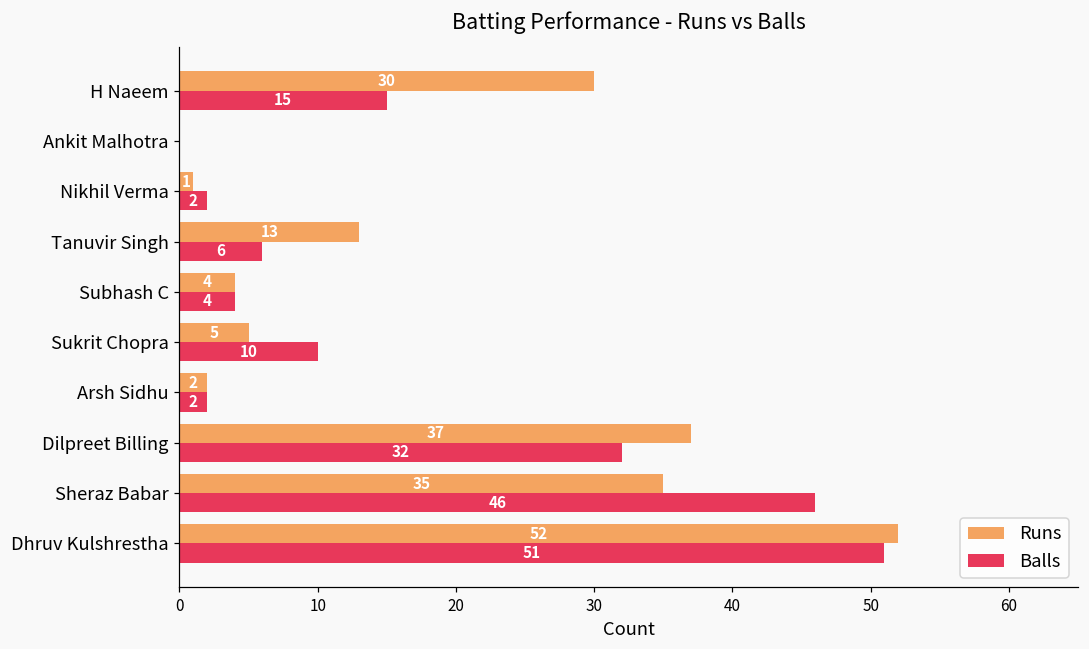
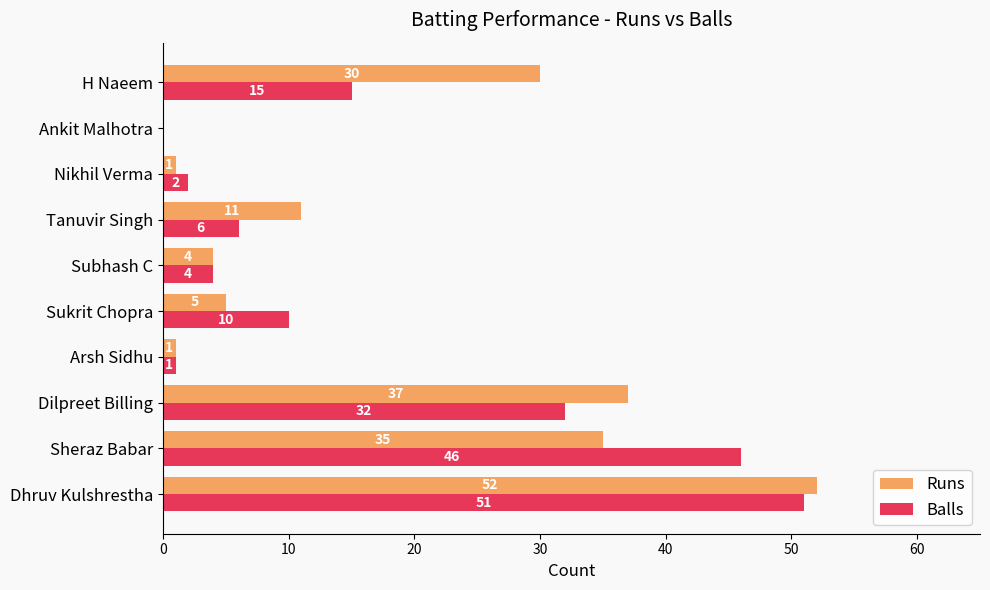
Runs, Tanuvir Singh: 13 -> 11
Runs, Arsh Sidhu: 2 -> 1
Balls, Arsh Sidhu: 2 -> 1
